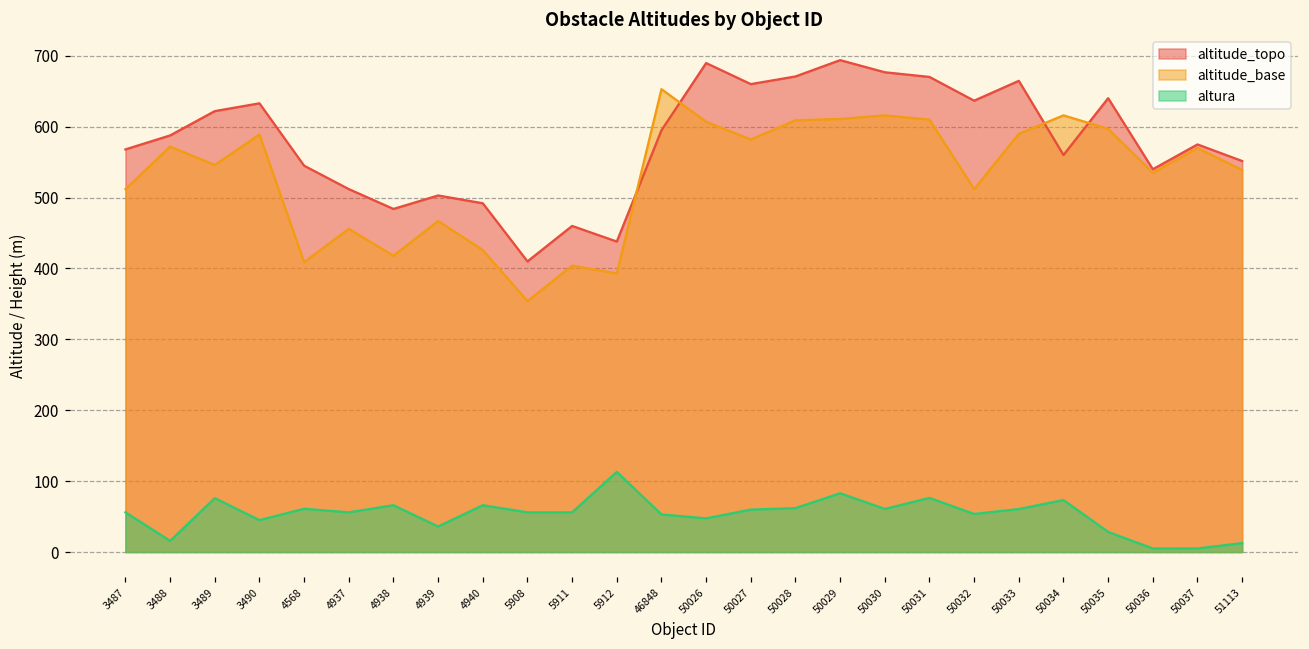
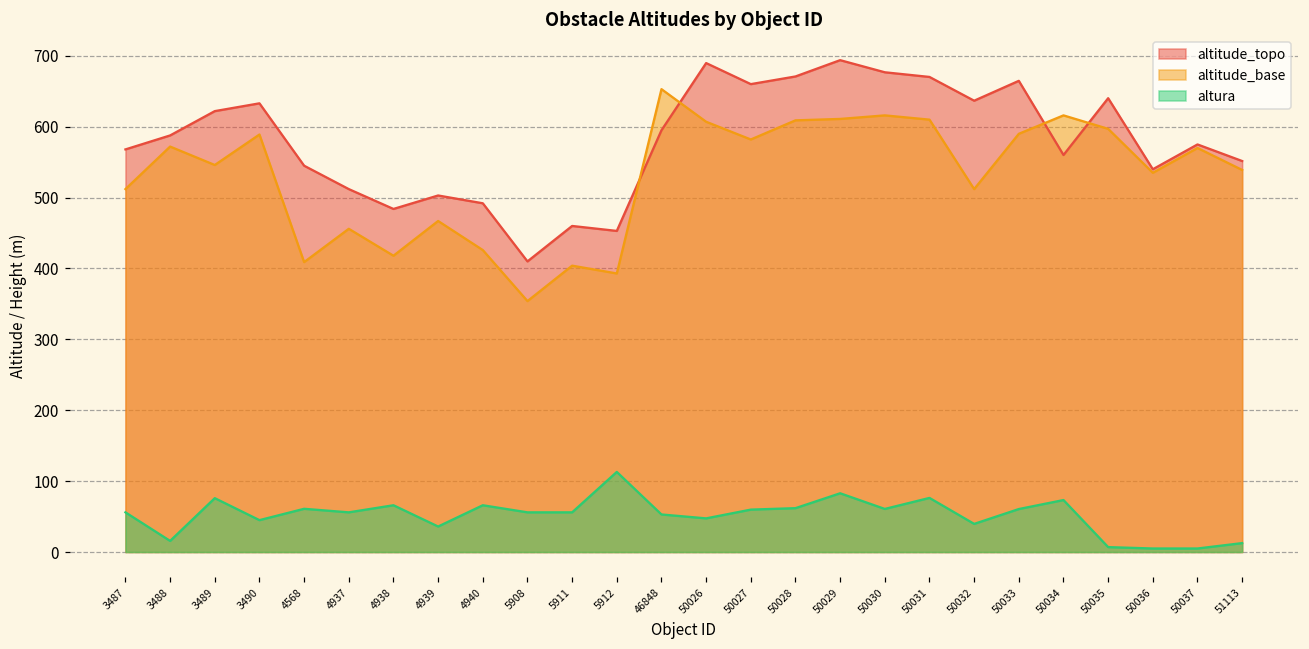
altitude_topo, 5912: 440 -> 450
altura, 50032: 50 -> 40
altura, 50035: 30 -> 10
